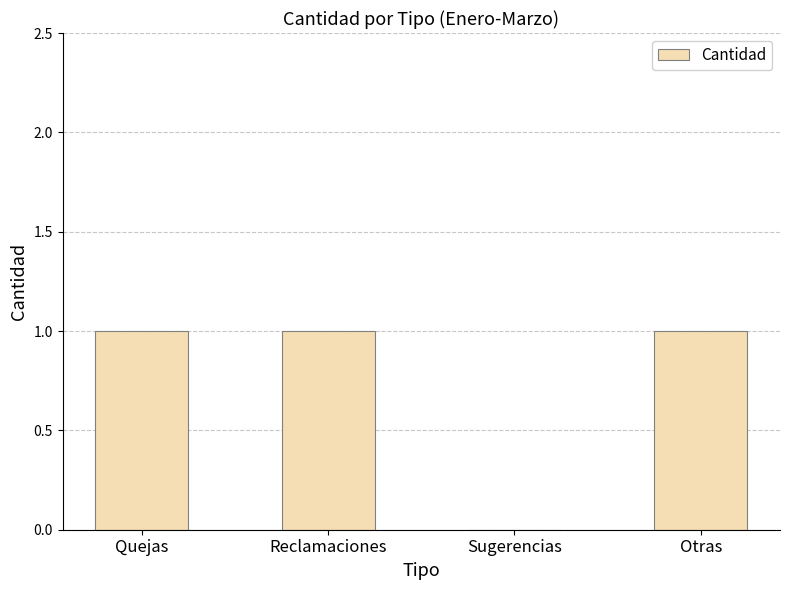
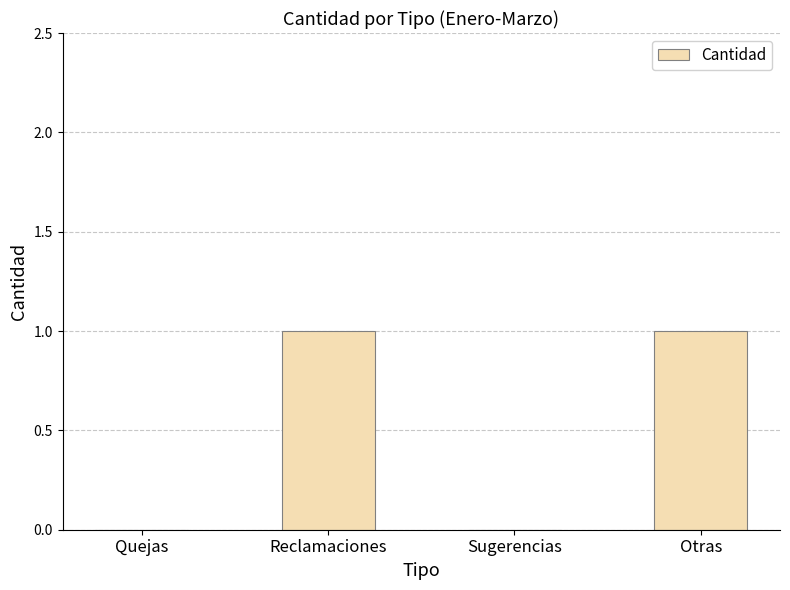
Quejas: 1 -> 0
